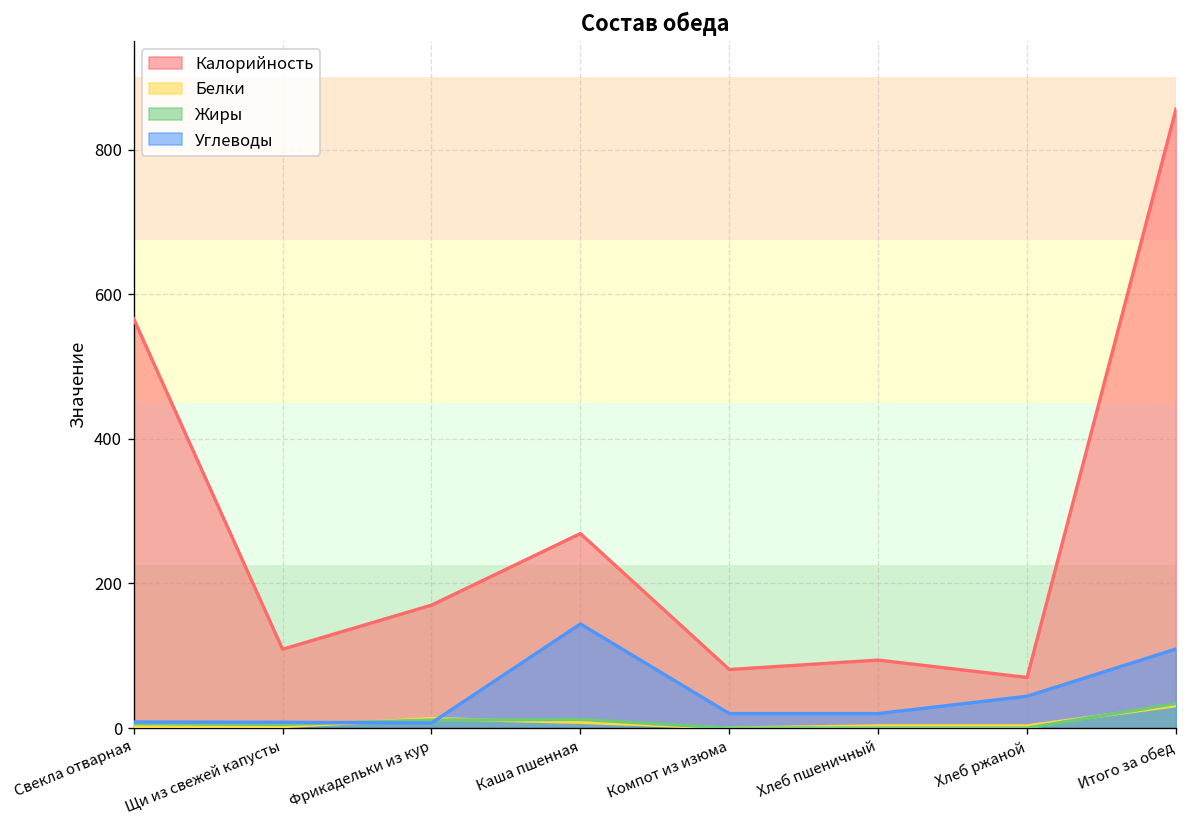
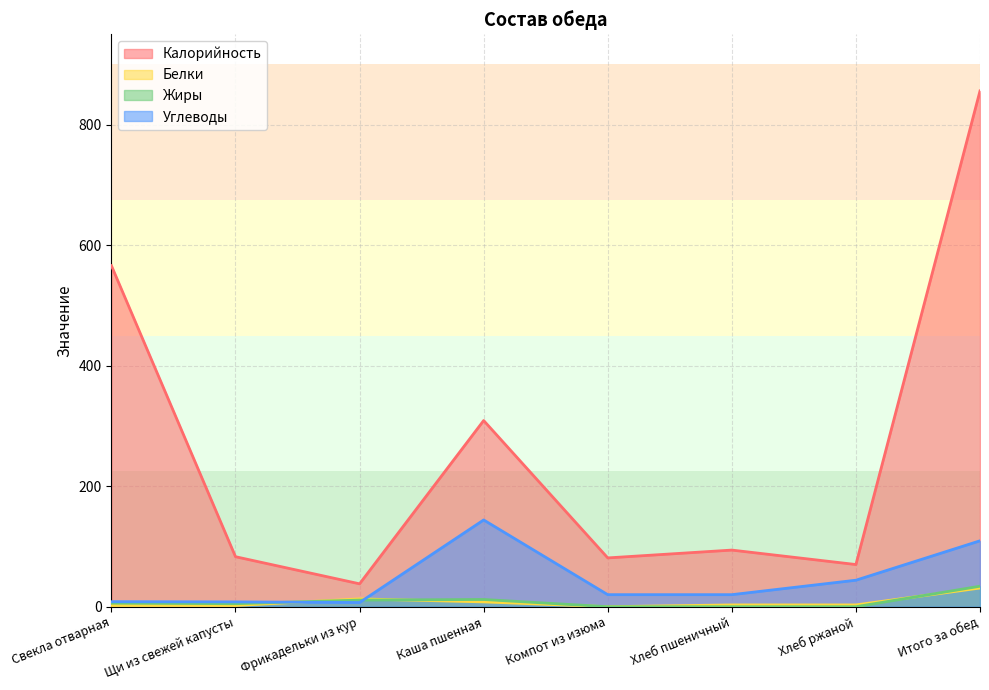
Калорийность, Щи из свежей капусты: 110 -> 80
Калорийность, Фрикадельки из кур: 170 -> 40
Калорийность, Каша пшенная: 270 -> 310
